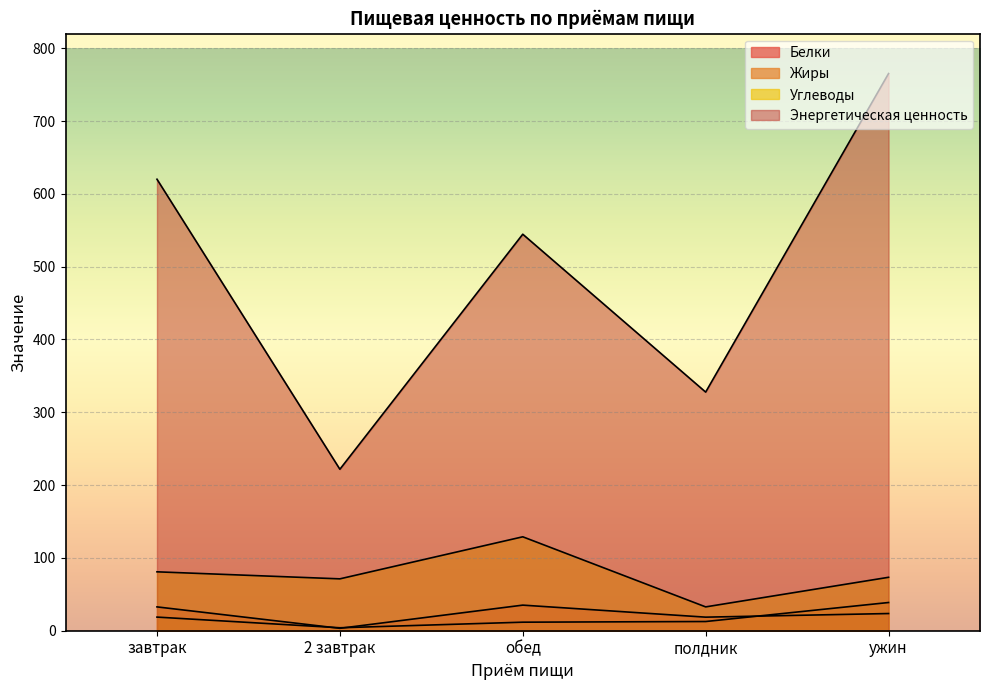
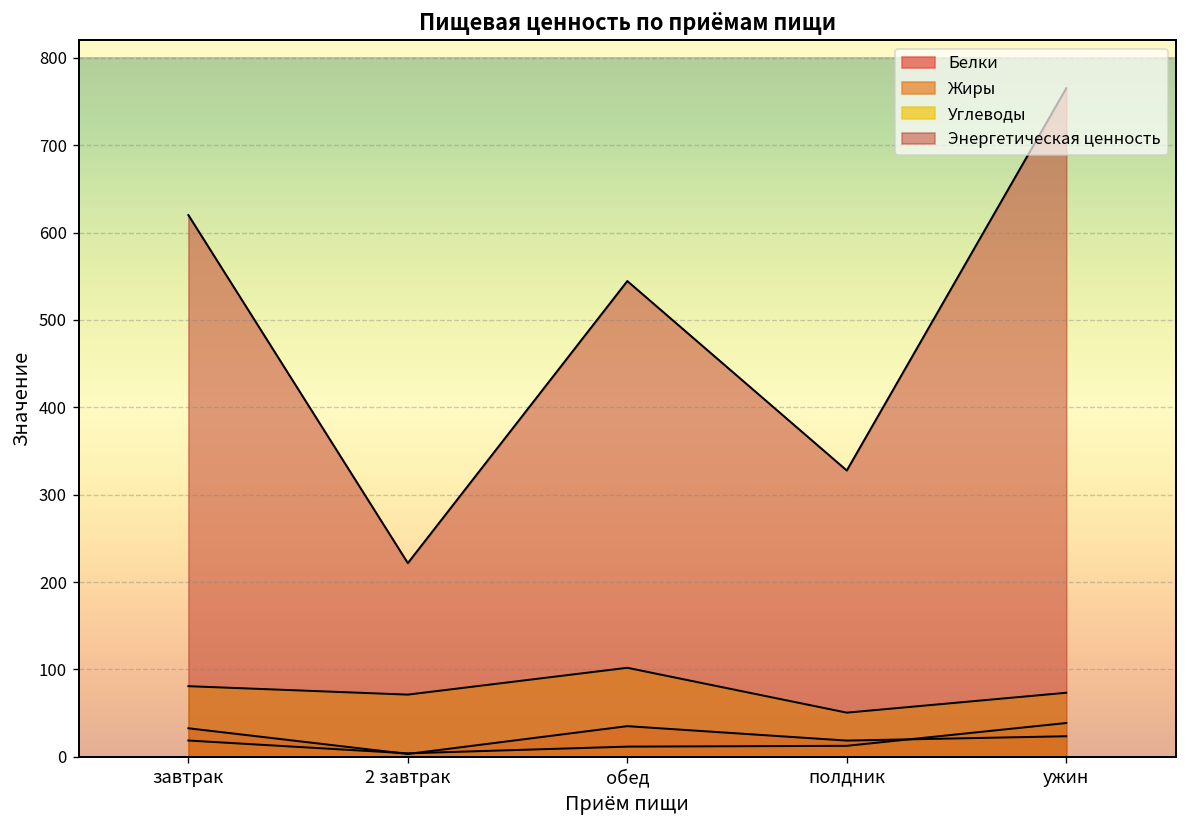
Углеводы, обед: 130 -> 100
Углеводы, полдник: 30 -> 50
